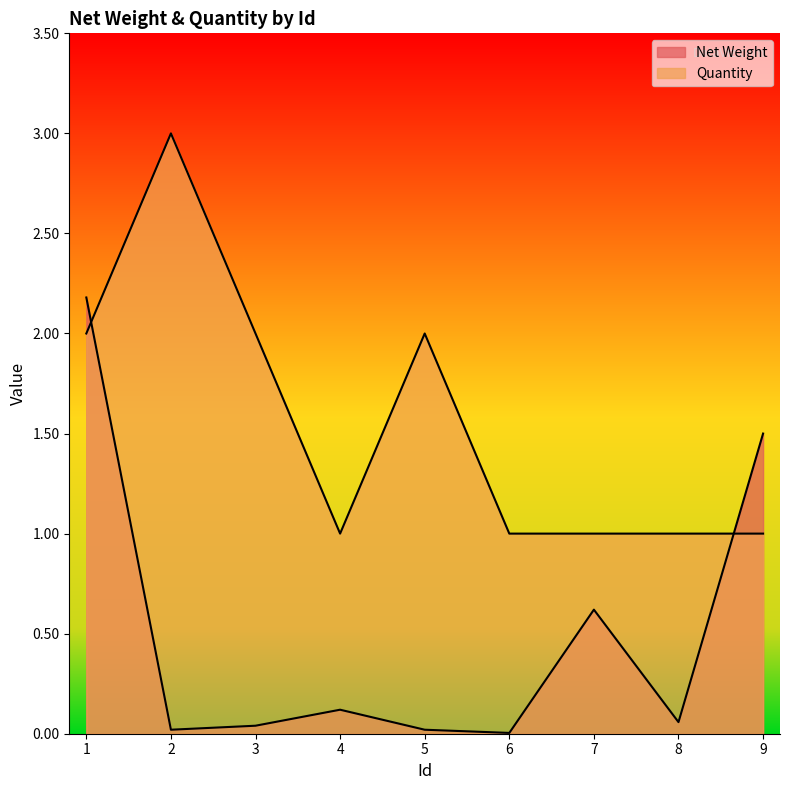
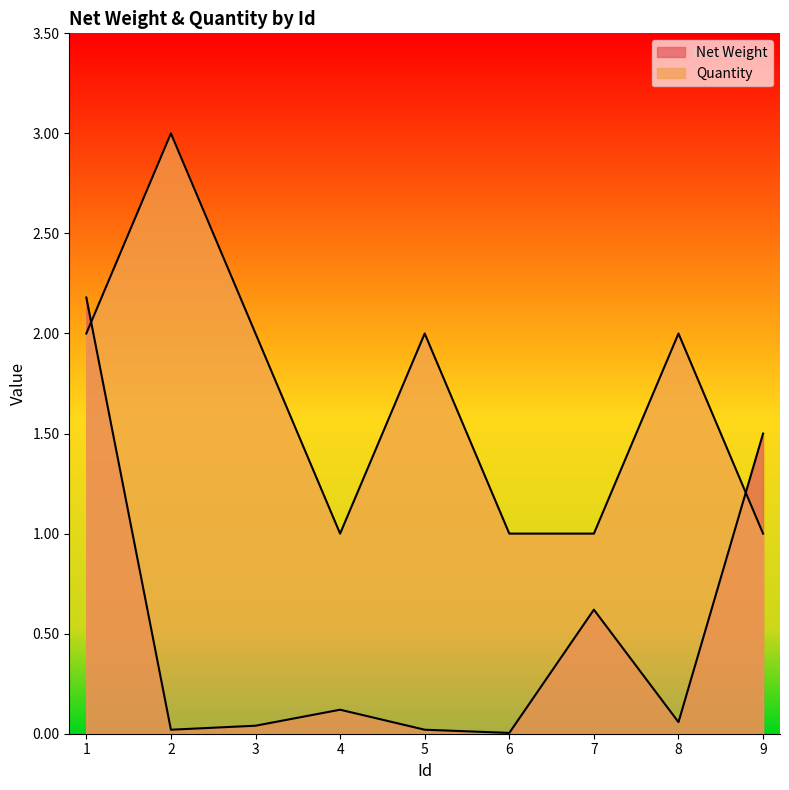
Quantity, 8: 1 -> 2
